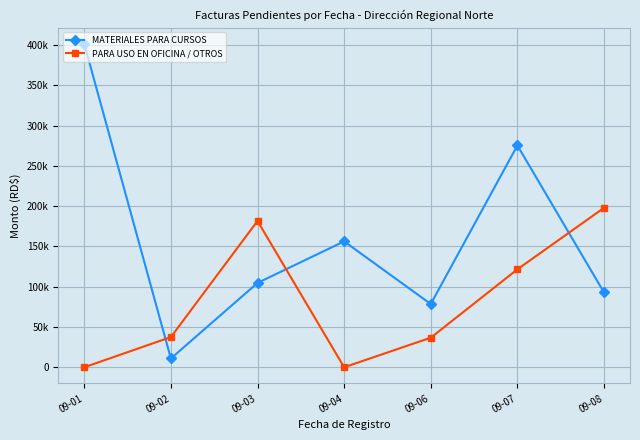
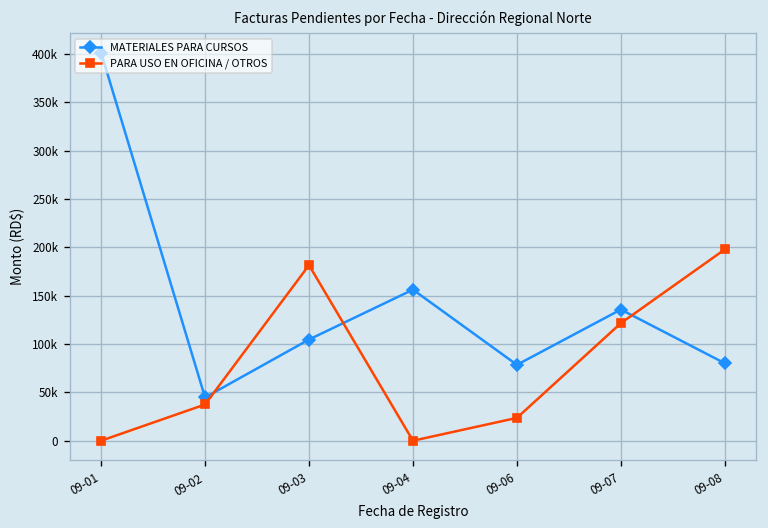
MATERIALES PARA CURSOS, 09-02: 10000 -> 40000
PARA USO EN OFICINA / OTROS, 09-06: 40000 -> 20000
MATERIALES PARA CURSOS, 09-07: 280000 -> 140000
MATERIALES PARA CURSOS, 09-08: 90000 -> 80000
